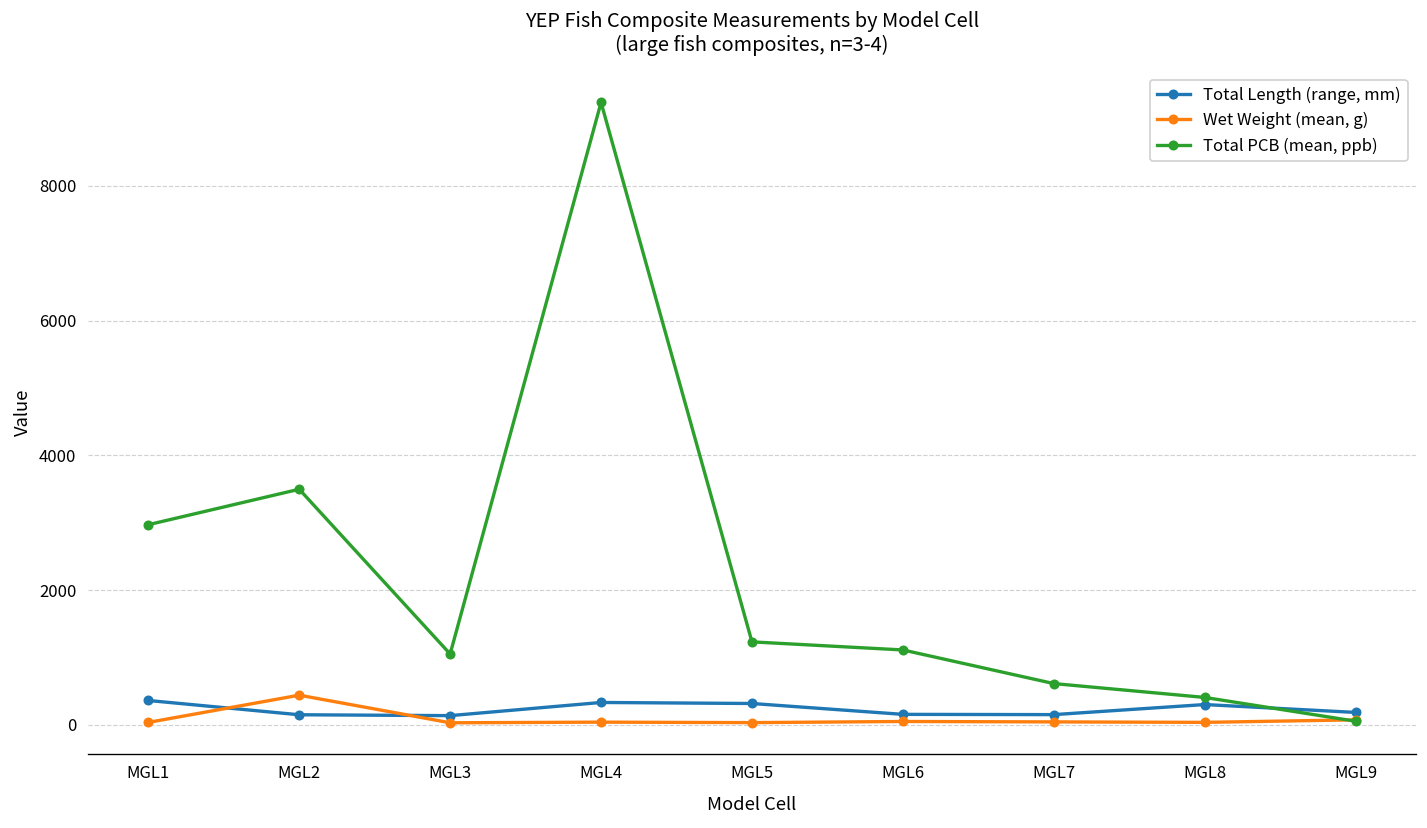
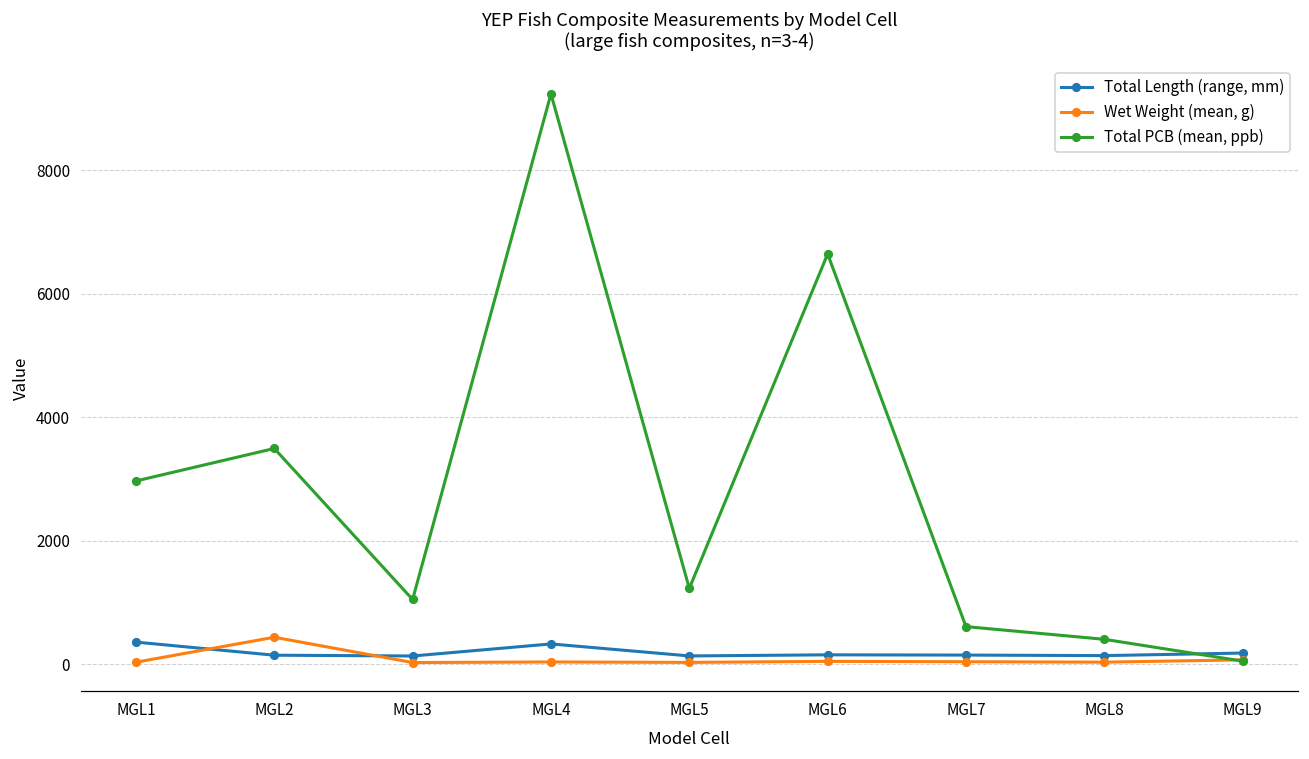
Total Length (range, mm), MGL5: 300 -> 100
Total PCB (mean, ppb), MGL6: 1100 -> 6600
Total Length (range, mm), MGL8: 300 -> 100
